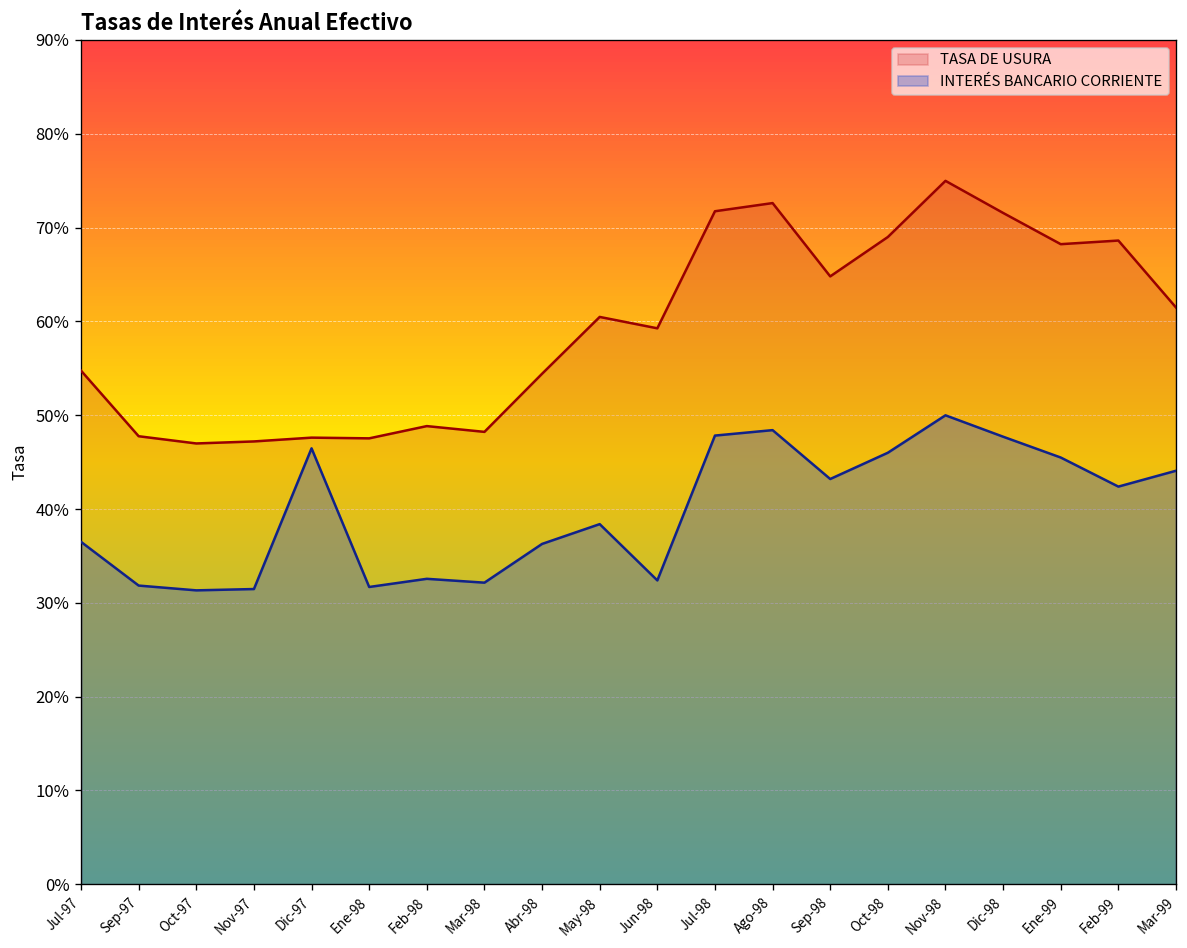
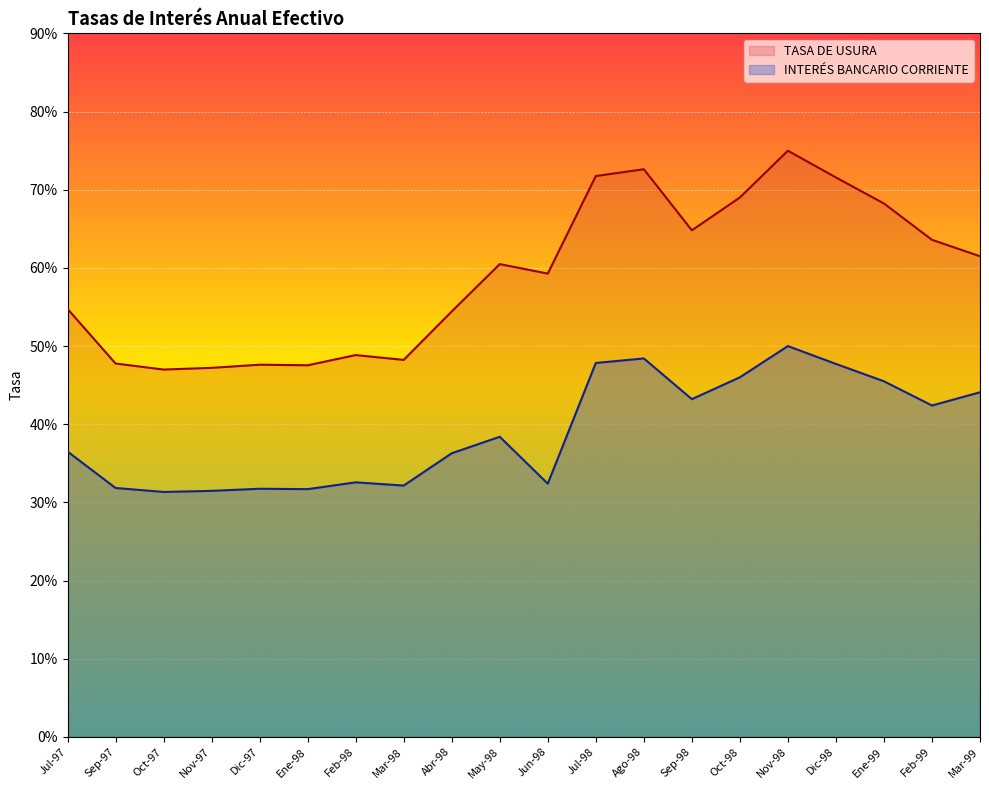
INTERÉS BANCARIO CORRIENTE, Dic-97: 46% -> 32%
TASA DE USURA, Feb-99: 69% -> 64%
